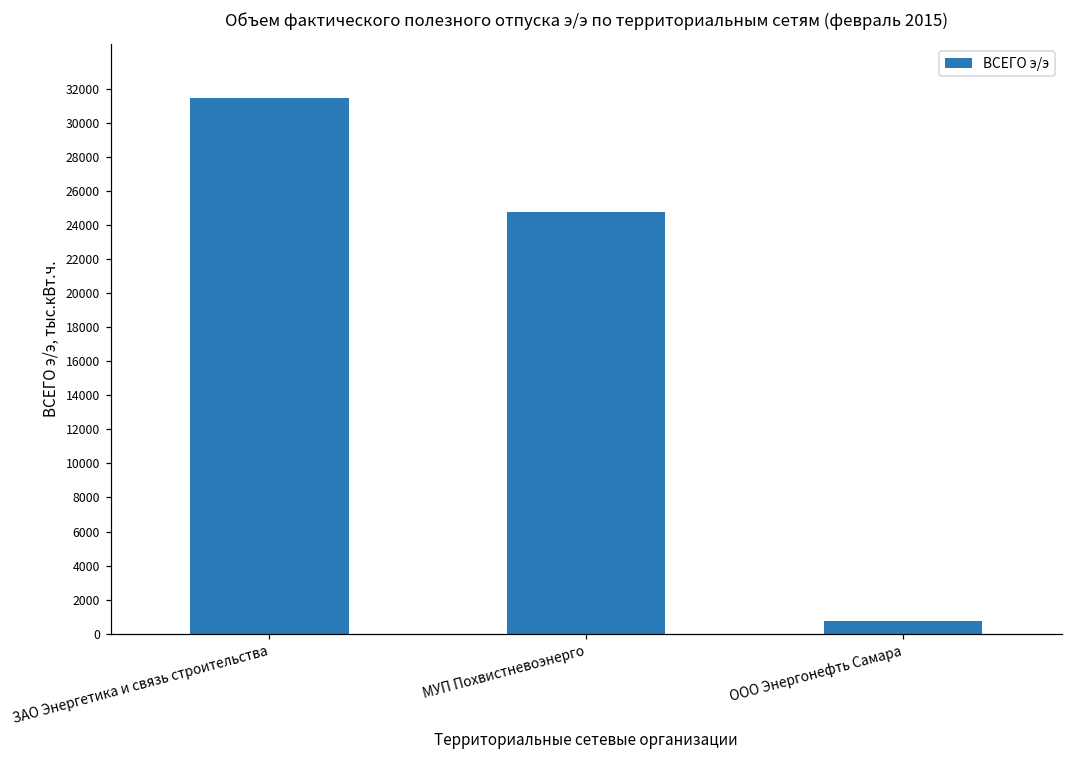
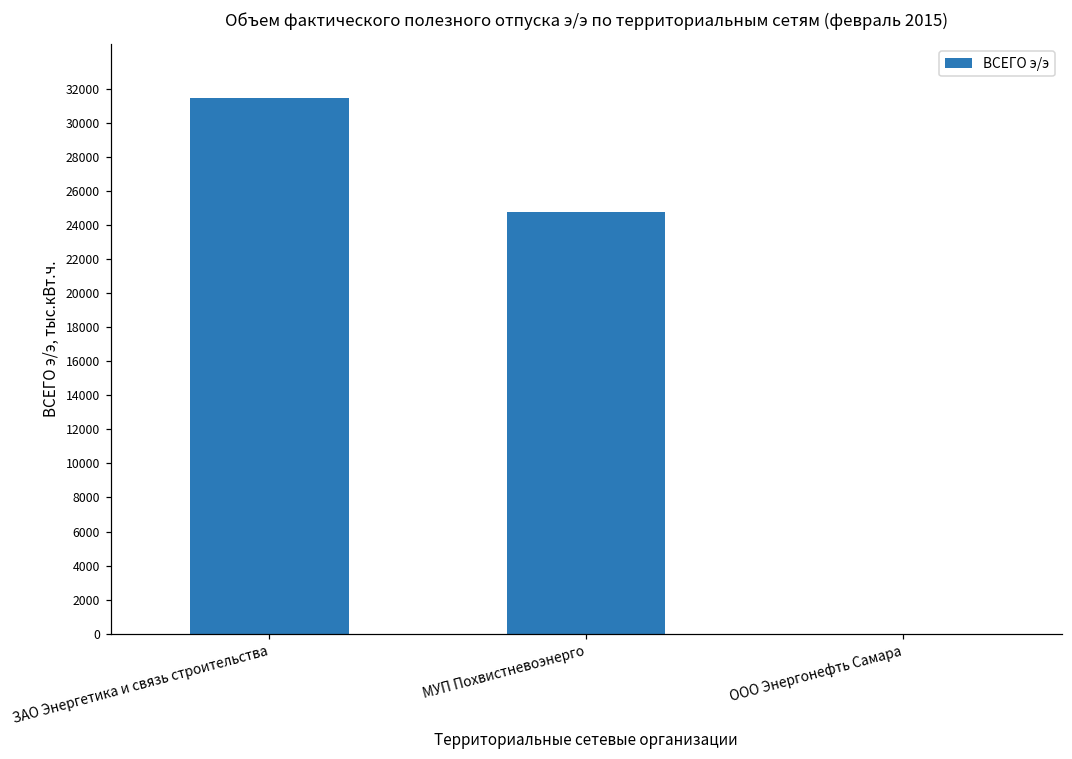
ООО Энергонефть Самара: 800 -> 0
